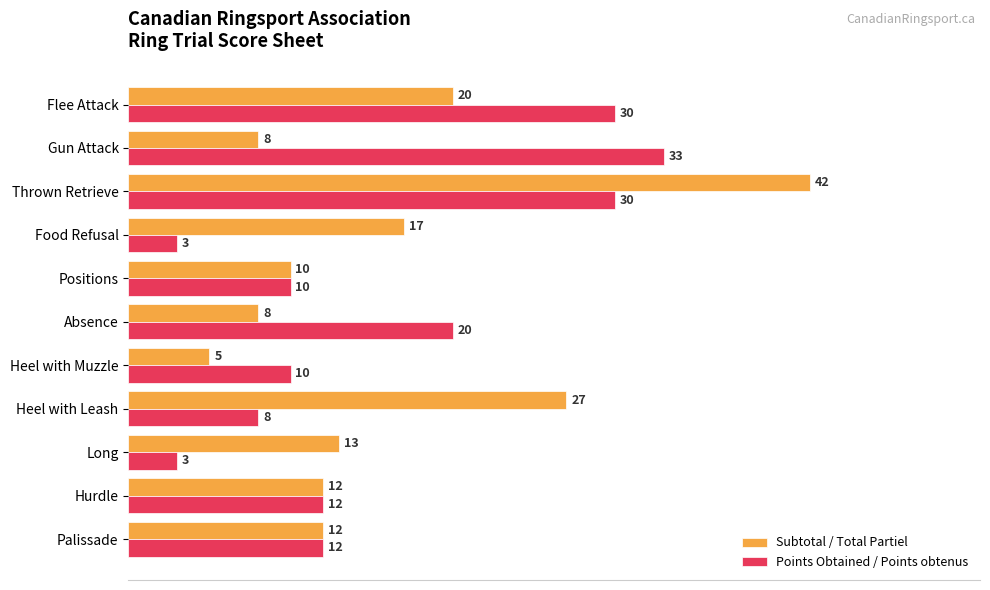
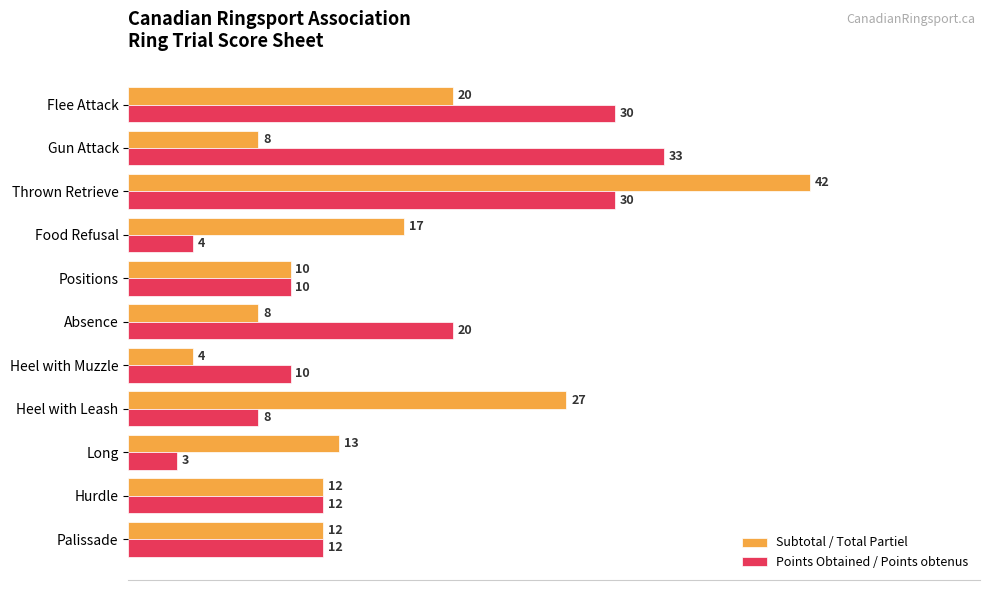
Points Obtained / Points obtenus, Food Refusal: 3 -> 4
Subtotal / Total Partiel, Heel with Muzzle: 5 -> 4
